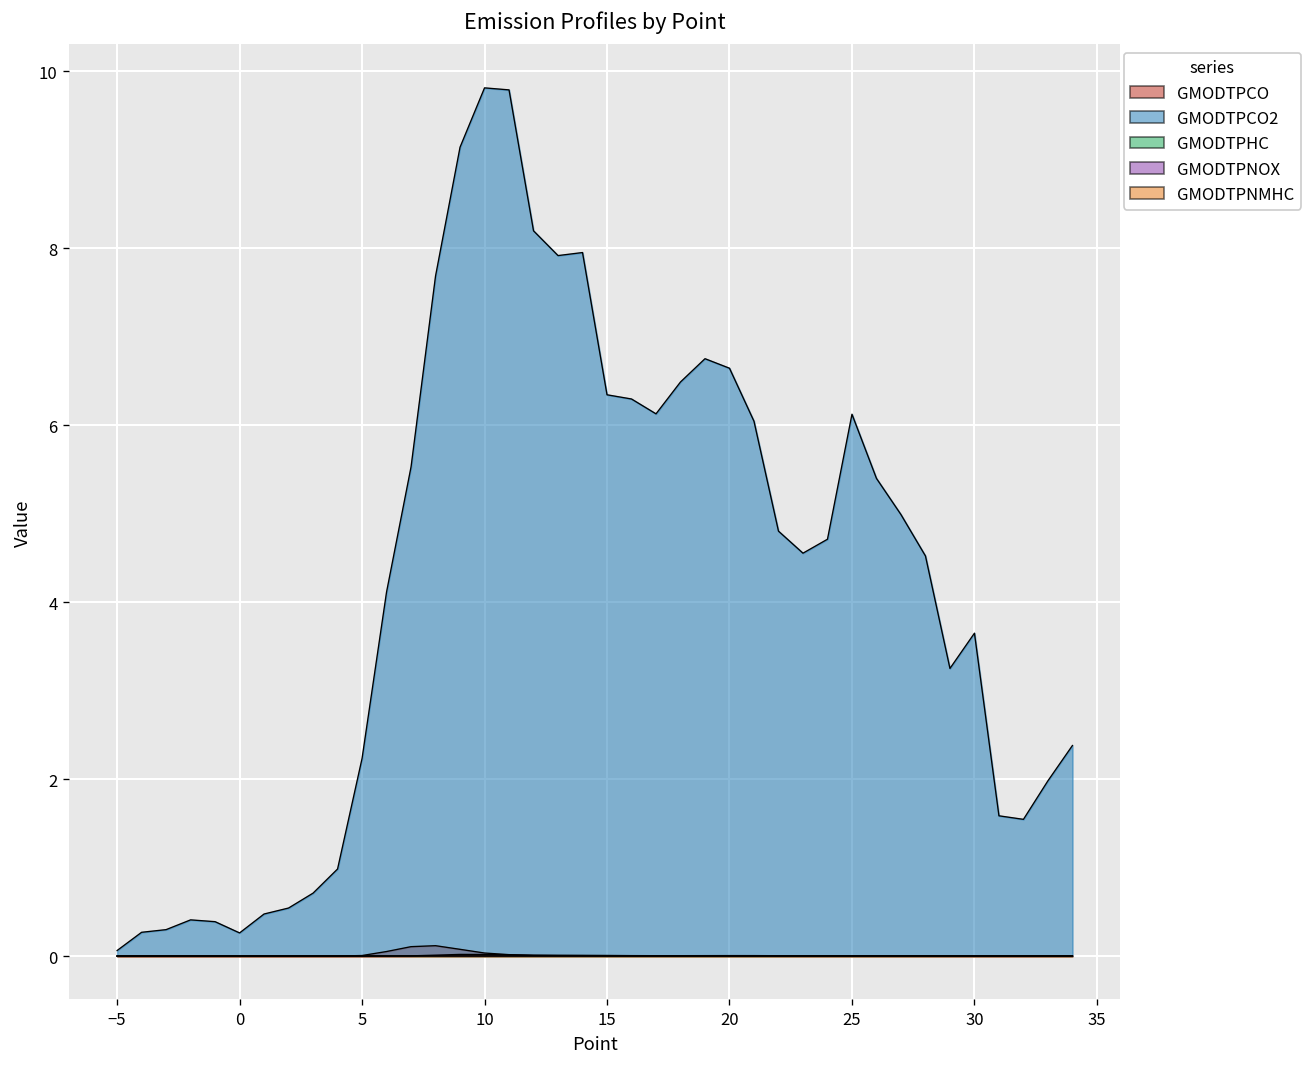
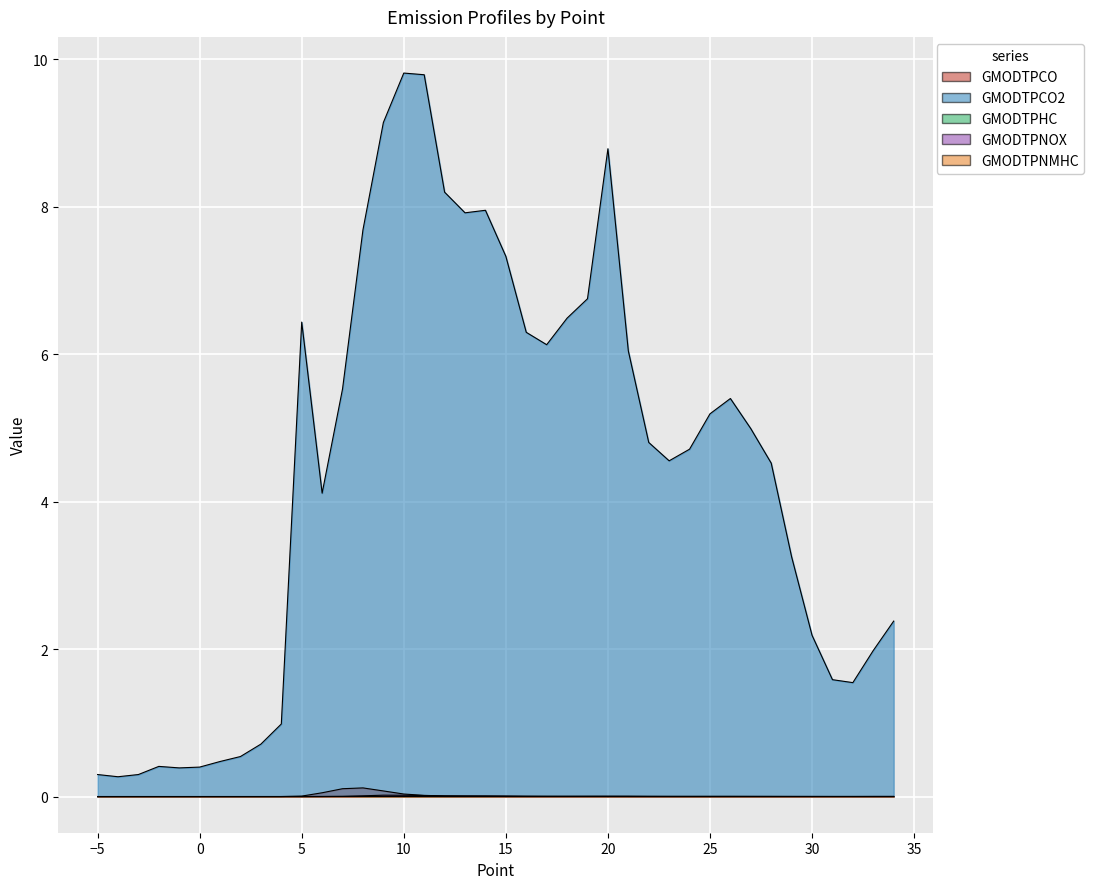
GMODTPCO2, −5: 0.1 -> 0.3
GMODTPCO2, 0: 0.3 -> 0.4
GMODTPCO2, 5: 2.2 -> 6.4
GMODTPCO2, 15: 6.3 -> 7.3
GMODTPCO2, 20: 6.6 -> 8.8
GMODTPCO2, 25: 6.1 -> 5.2
GMODTPCO2, 30: 3.6 -> 2.2
